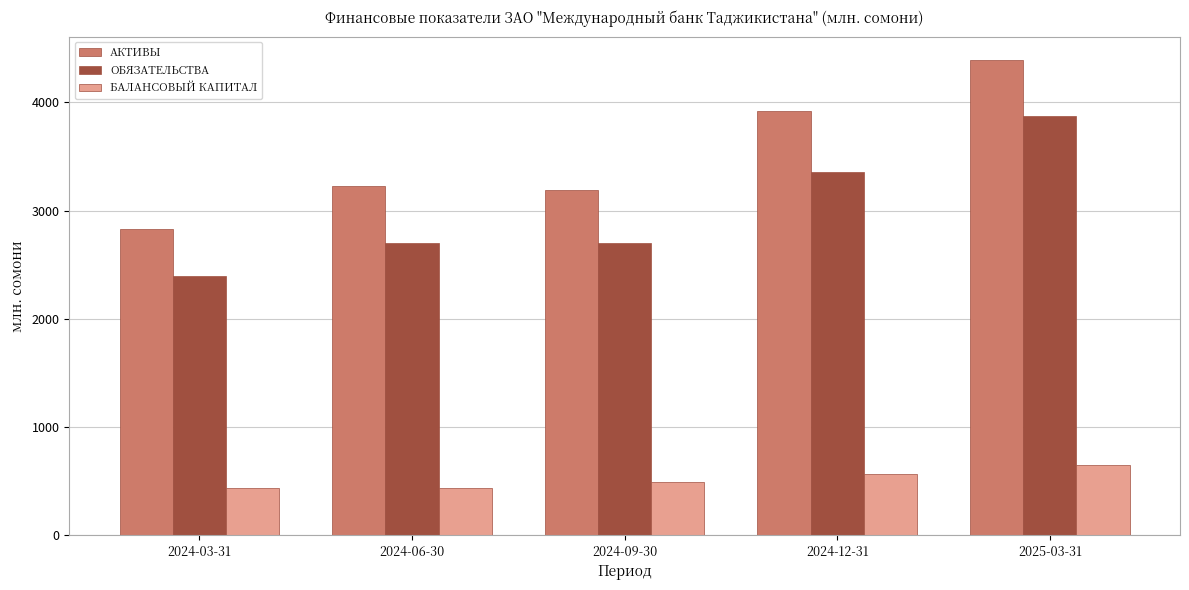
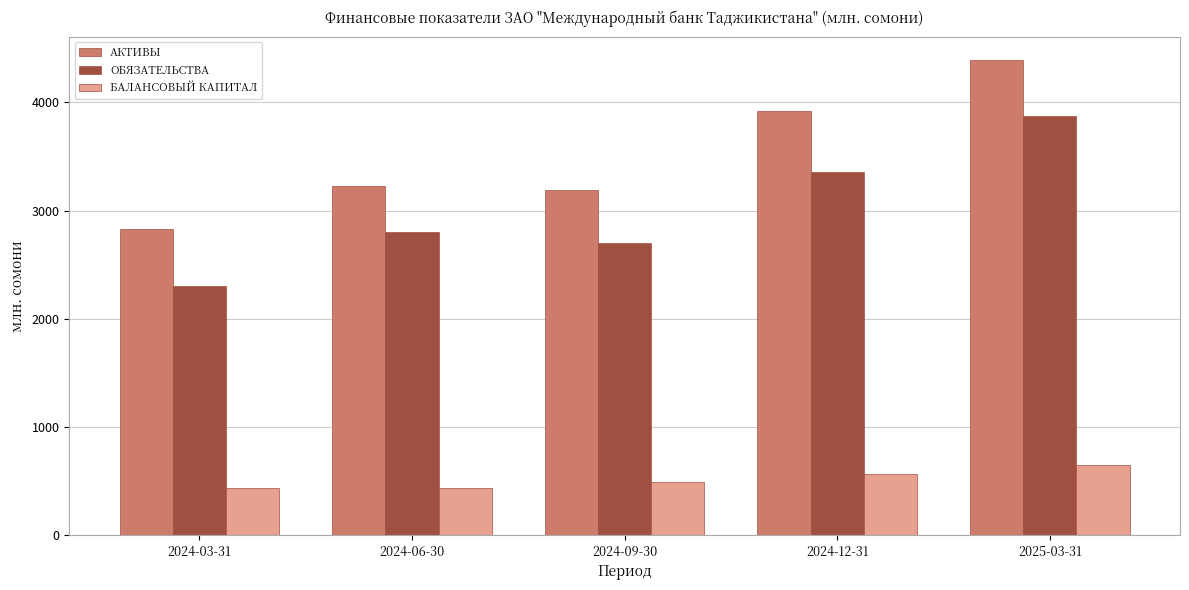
ОБЯЗАТЕЛЬСТВА, 2024-03-31: 2400 -> 2300
ОБЯЗАТЕЛЬСТВА, 2024-06-30: 2700 -> 2800
